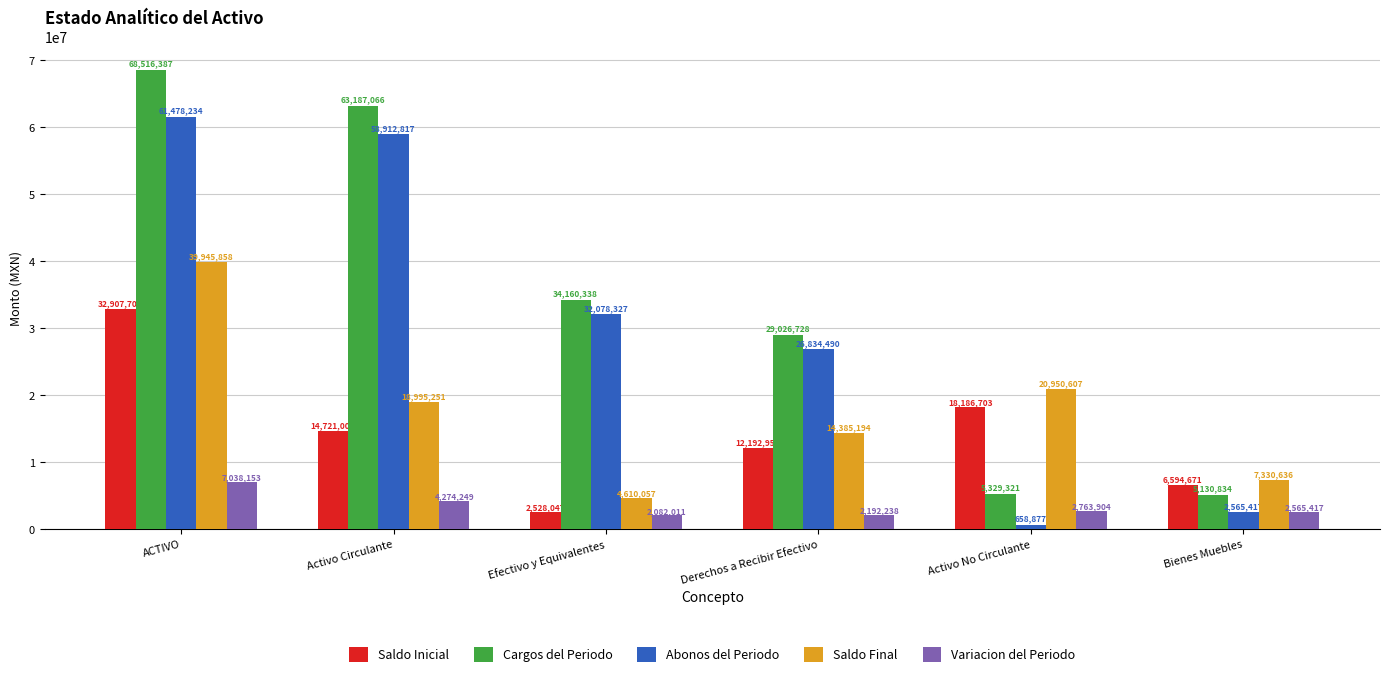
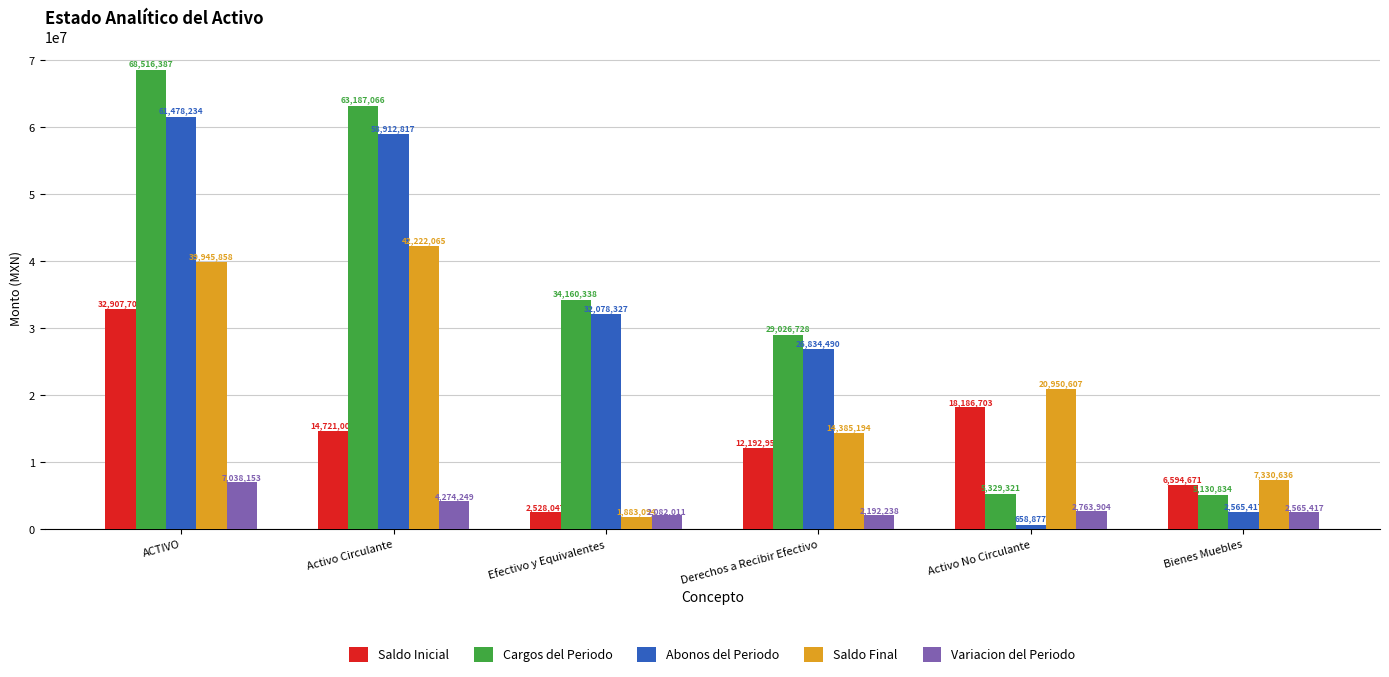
Saldo Final, Activo Circulante: 18,995,251 -> 42,222,065
Saldo Final, Efectivo y Equivalentes: 4,610,057 -> 1,883,094
